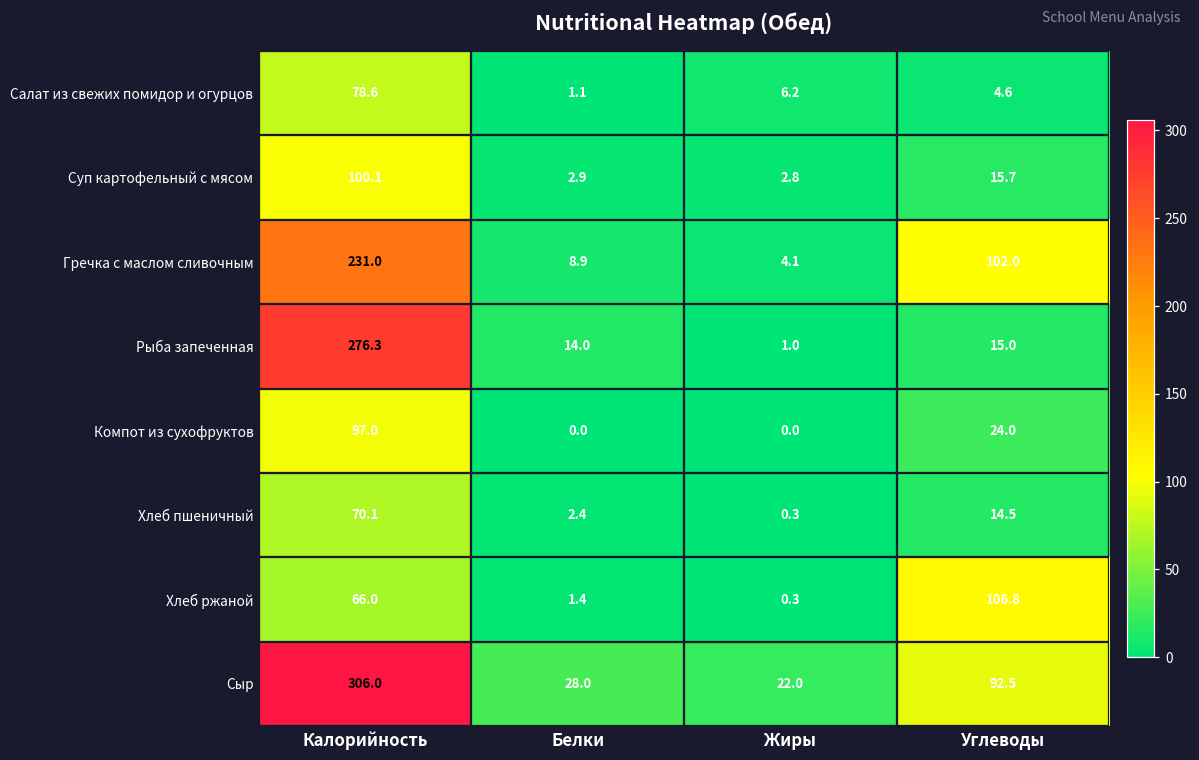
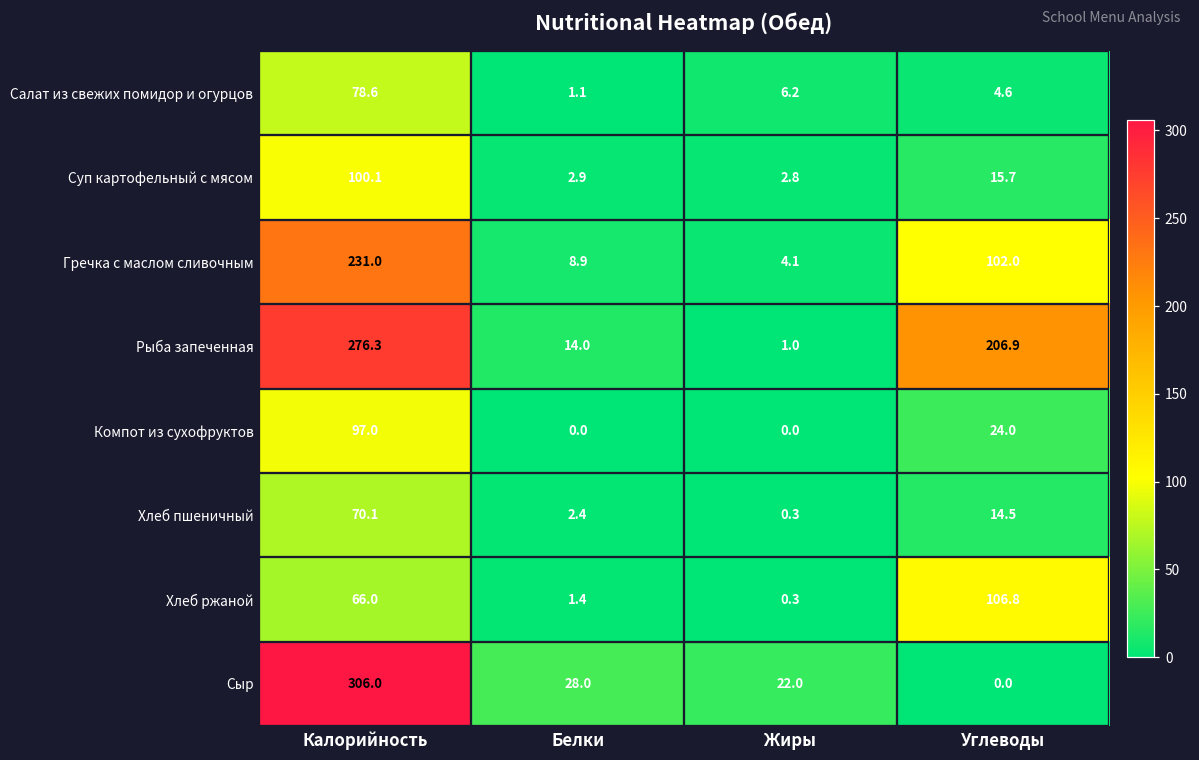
Рыба запеченная, Углеводы: 15.0 -> 206.9
Сыр, Углеводы: 92.5 -> 0.0
